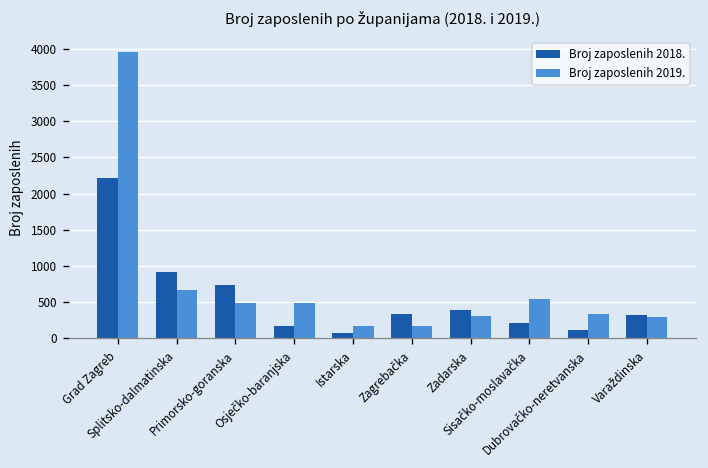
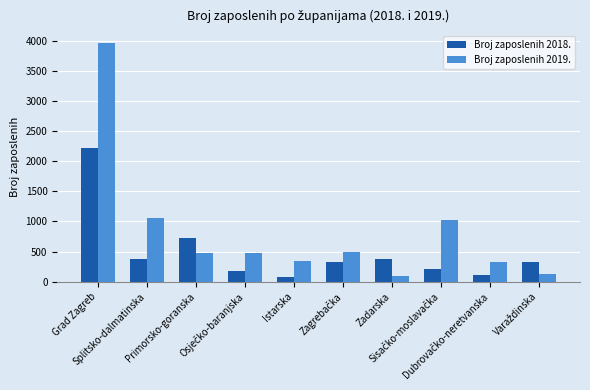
Broj zaposlenih 2018., Splitsko-dalmatinska: 900 -> 400
Broj zaposlenih 2019., Splitsko-dalmatinska: 700 -> 1100
Broj zaposlenih 2019., Istarska: 200 -> 300
Broj zaposlenih 2019., Zagrebačka: 200 -> 500
Broj zaposlenih 2019., Zadarska: 300 -> 100
Broj zaposlenih 2019., Sisačko-moslavačka: 500 -> 1000
Broj zaposlenih 2019., Varaždinska: 300 -> 100
